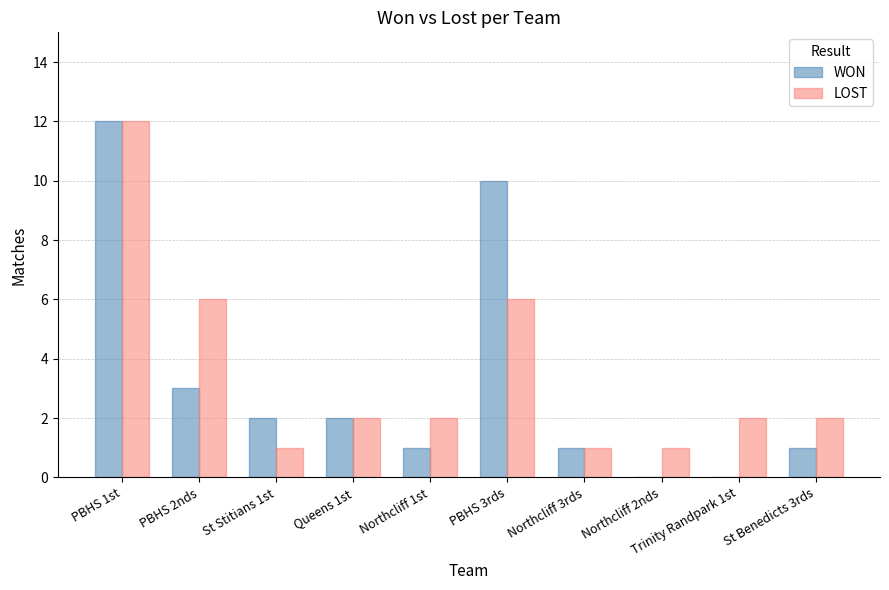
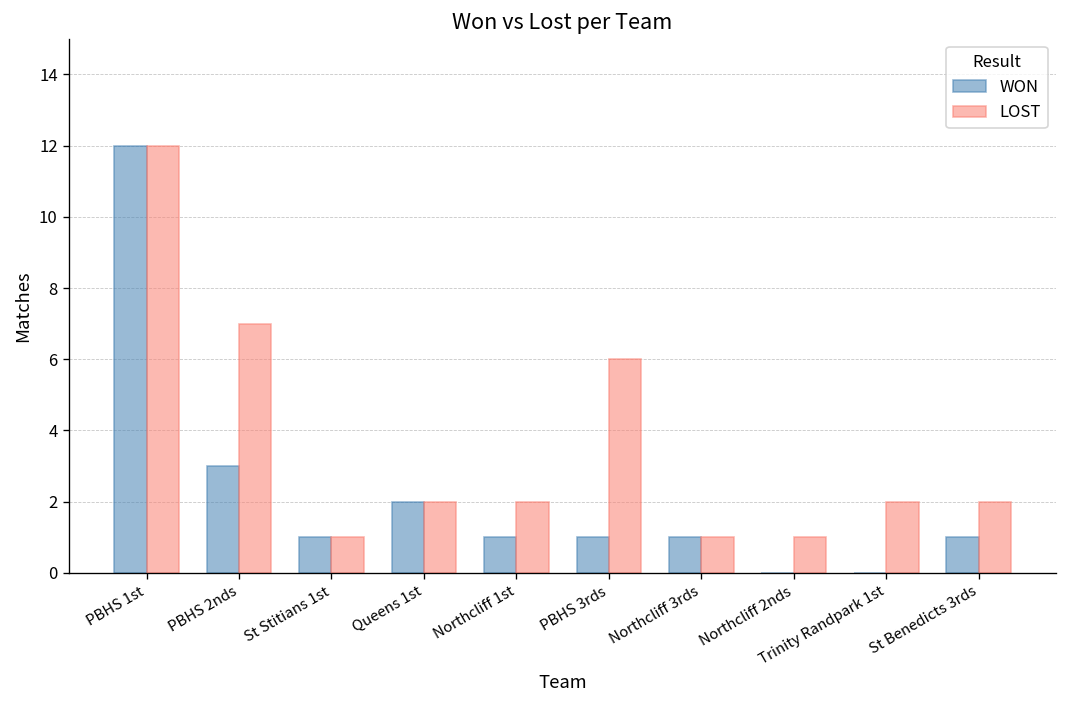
LOST, PBHS 2nds: 6 -> 7
WON, St Stitians 1st: 2 -> 1
WON, PBHS 3rds: 10 -> 1
